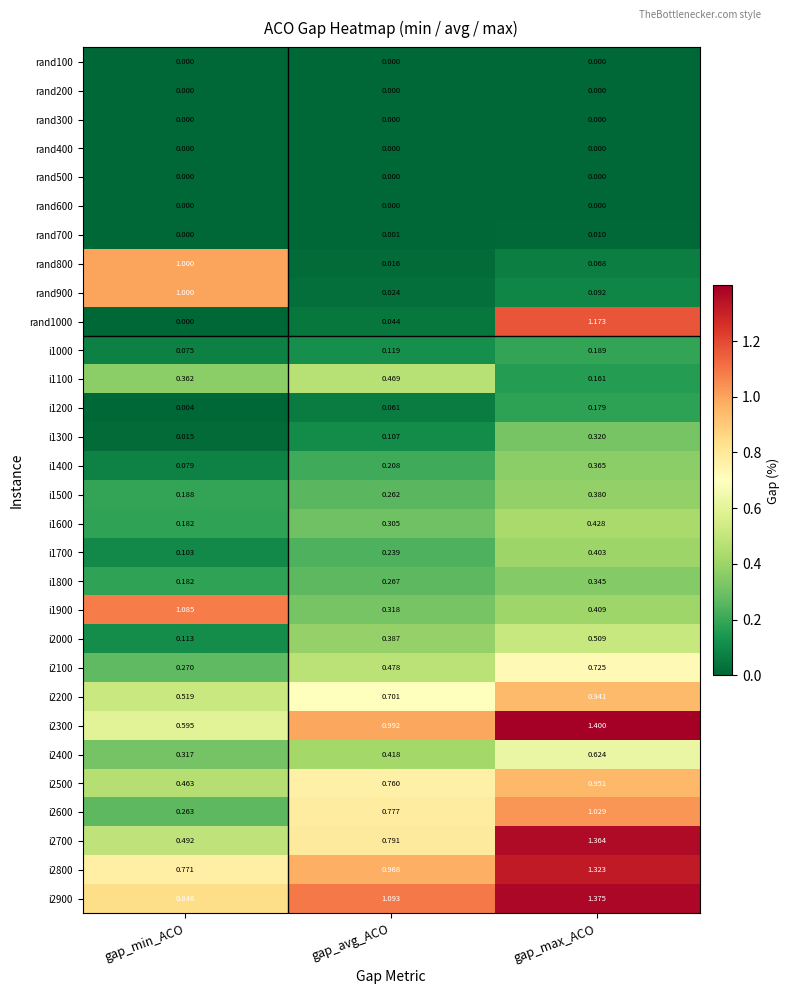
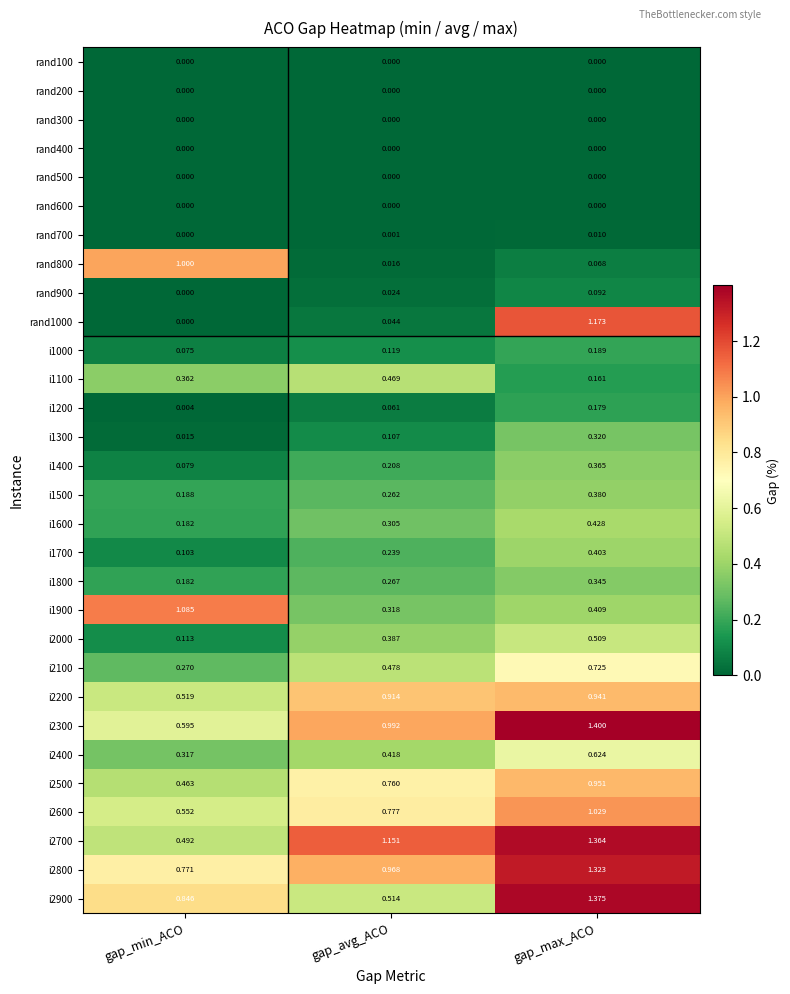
rand900, gap_min_ACO: 1.000 -> 0.000
i2200, gap_avg_ACO: 0.701 -> 0.914
i2600, gap_min_ACO: 0.263 -> 0.552
i2700, gap_avg_ACO: 0.791 -> 1.151
i2900, gap_avg_ACO: 1.093 -> 0.514
